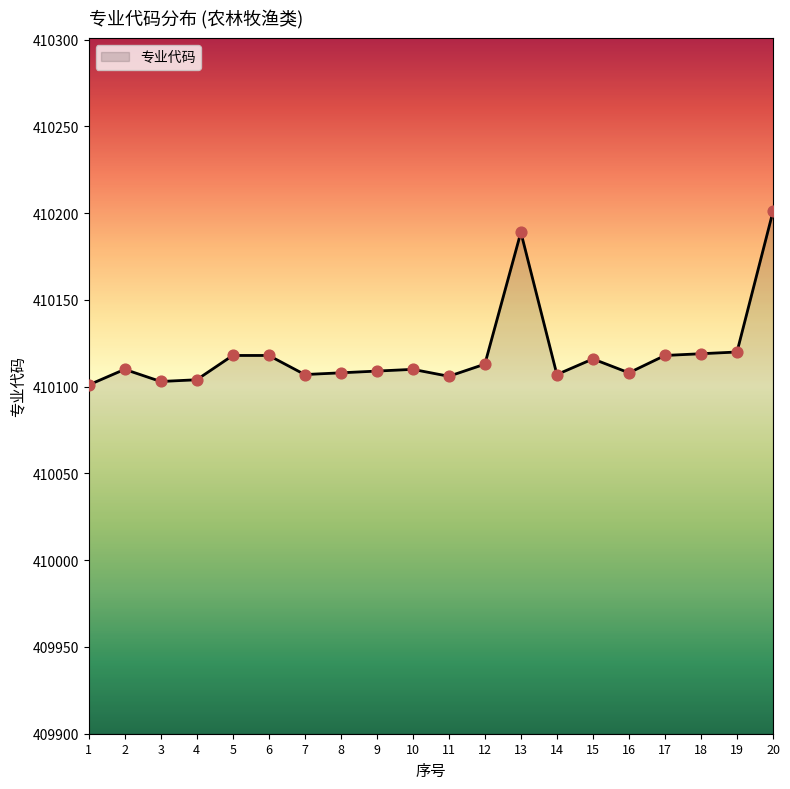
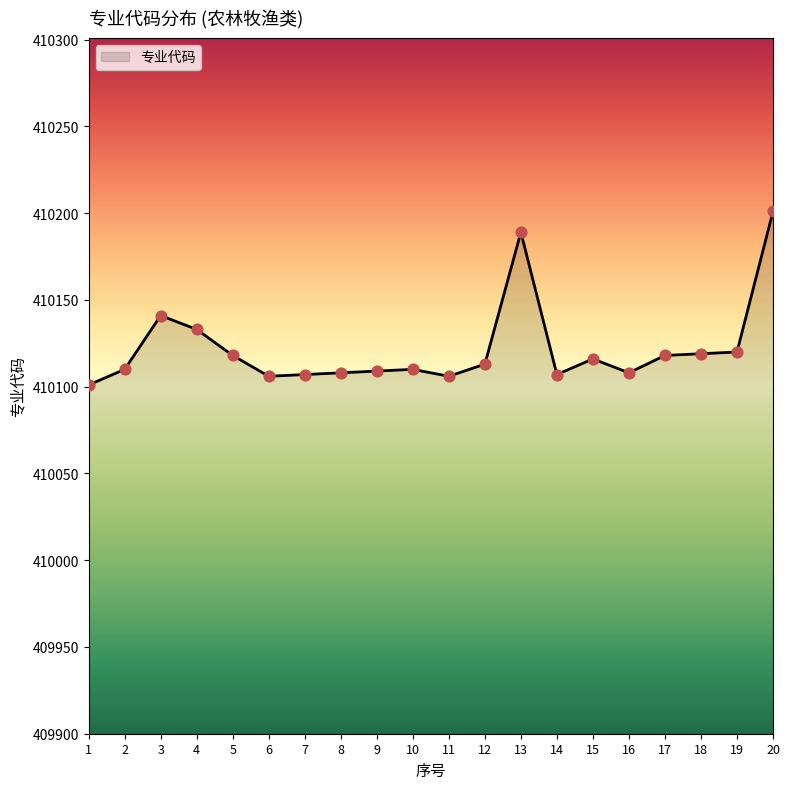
3: 410103 -> 410141
4: 410104 -> 410133
6: 410118 -> 410106
